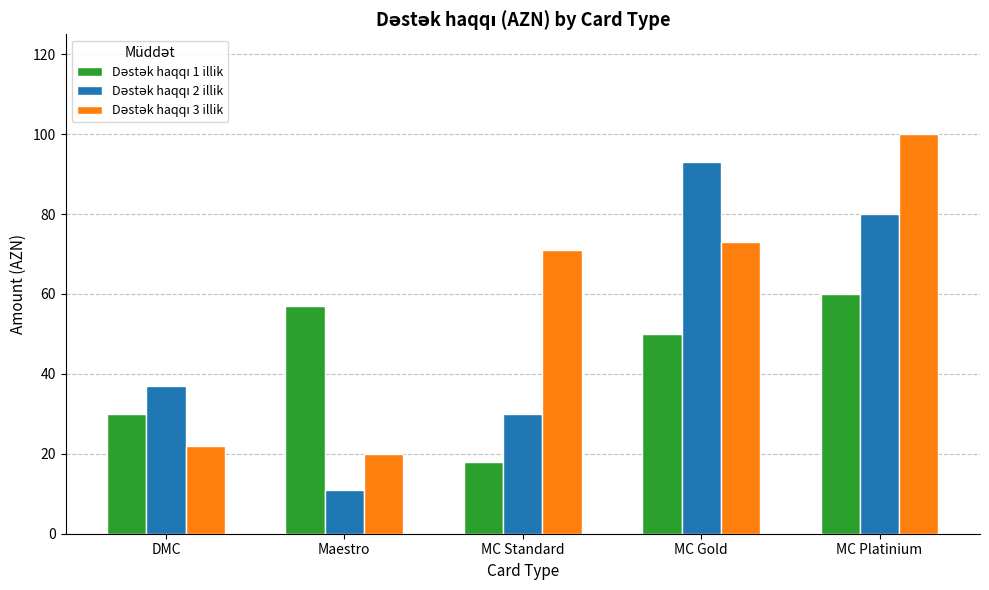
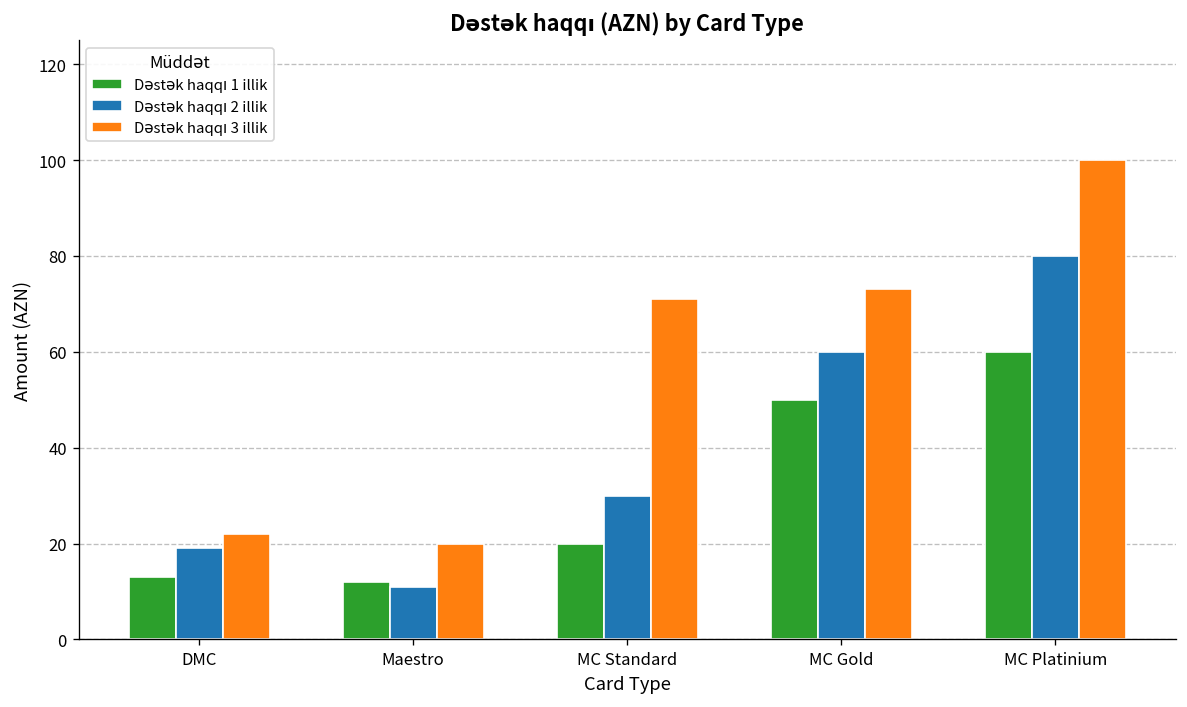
Dəstək haqqı 1 illik, DMC: 30 -> 13
Dəstək haqqı 2 illik, DMC: 37 -> 19
Dəstək haqqı 1 illik, Maestro: 57 -> 12
Dəstək haqqı 1 illik, MC Standard: 18 -> 20
Dəstək haqqı 2 illik, MC Gold: 93 -> 60
